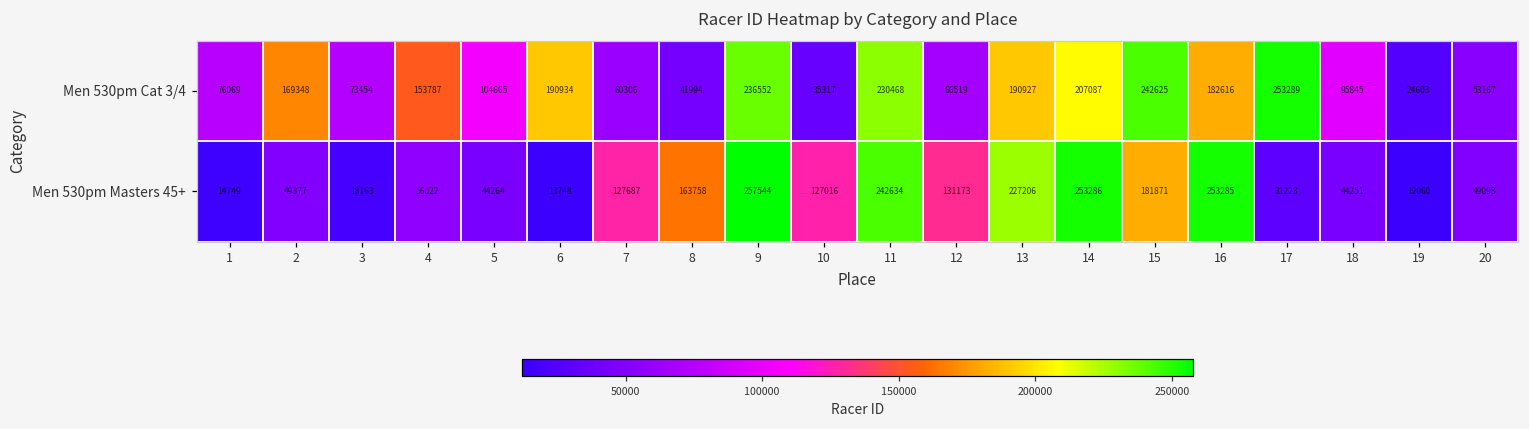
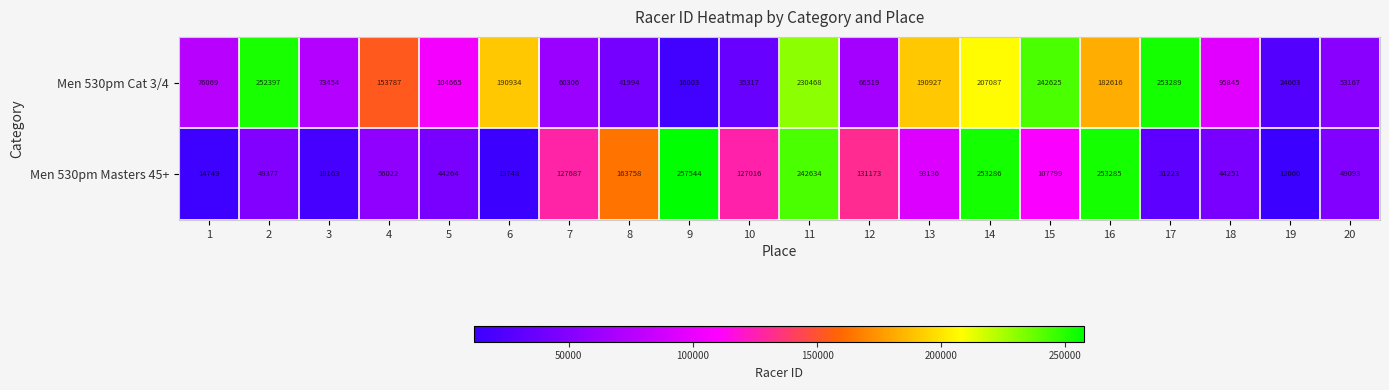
Men 530pm Cat 3/4, 2: 169348 -> 252397
Men 530pm Cat 3/4, 9: 236552 -> 16003
Men 530pm Masters 45+, 13: 227206 -> 93136
Men 530pm Masters 45+, 15: 181871 -> 107799
